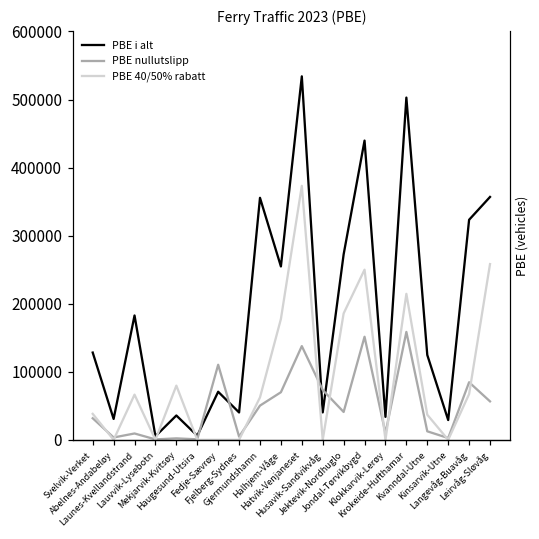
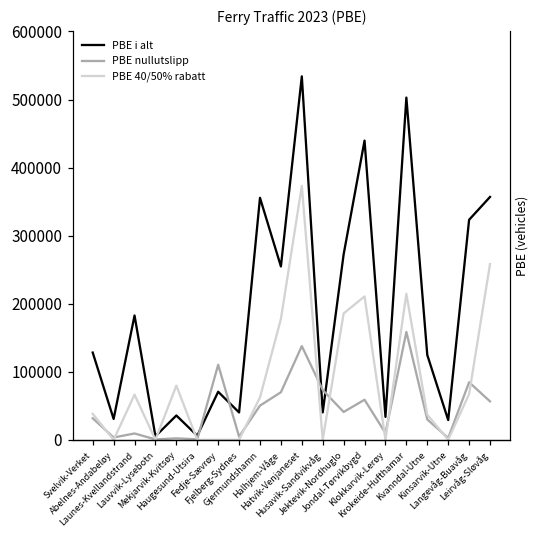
PBE nullutslipp, Jondal-Tørvikbygd: 150000 -> 60000
PBE 40/50% rabatt, Jondal-Tørvikbygd: 250000 -> 210000
PBE nullutslipp, Kvanndal-Utne: 10000 -> 30000
